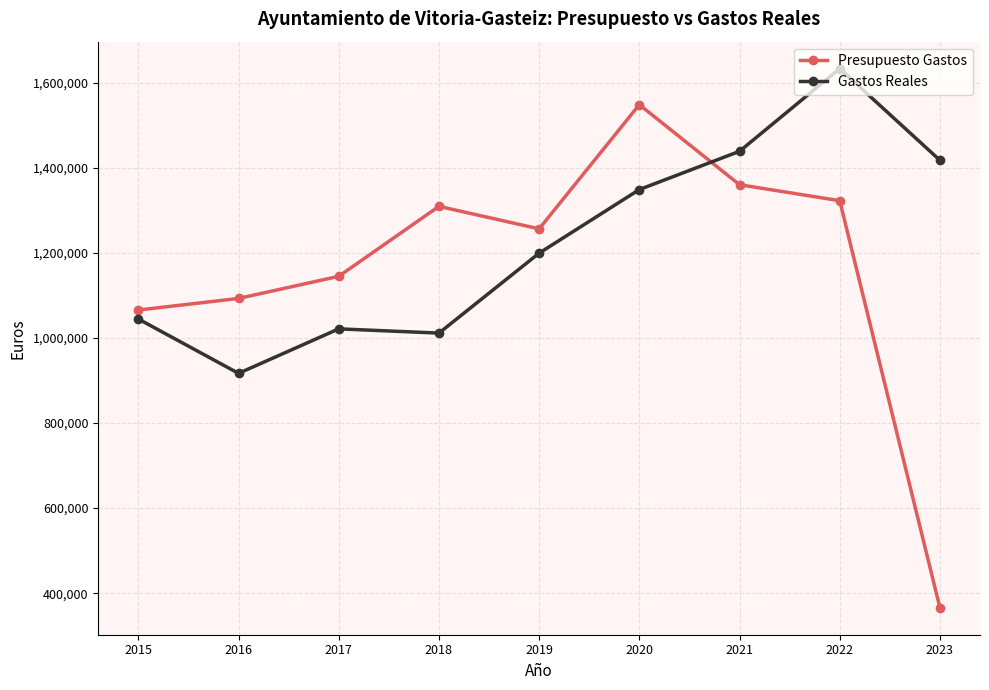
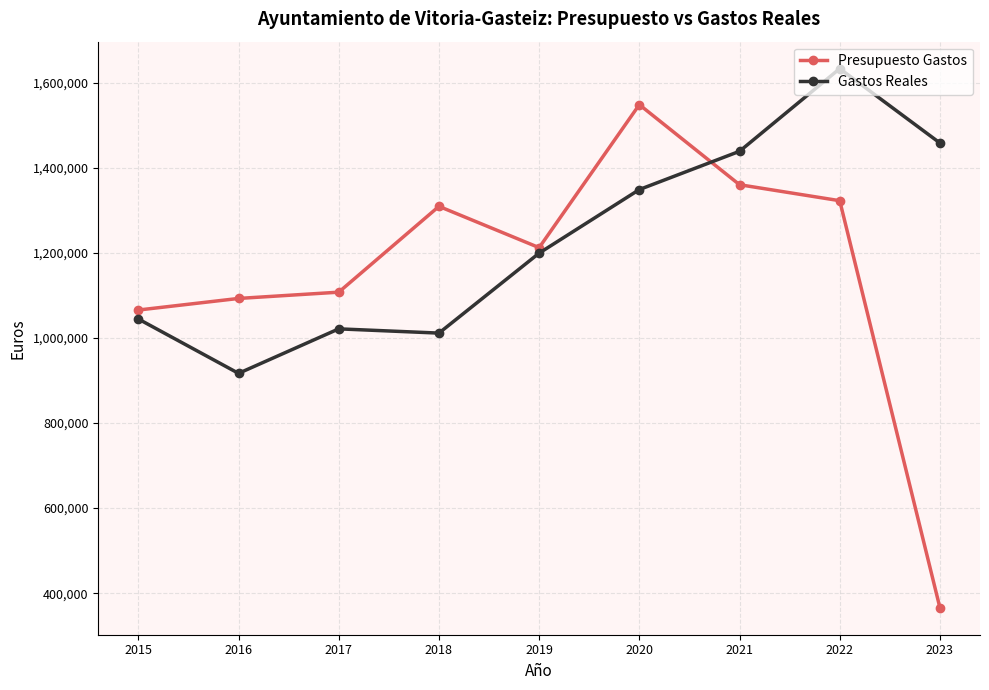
Presupuesto Gastos, 2017: 1,140,000 -> 1,110,000
Presupuesto Gastos, 2019: 1,260,000 -> 1,210,000
Gastos Reales, 2023: 1,420,000 -> 1,460,000
